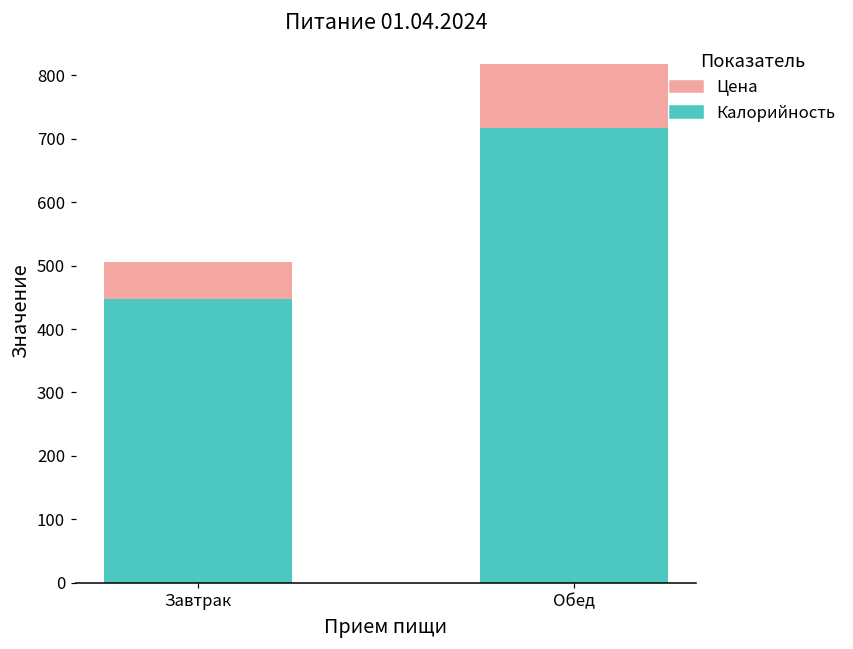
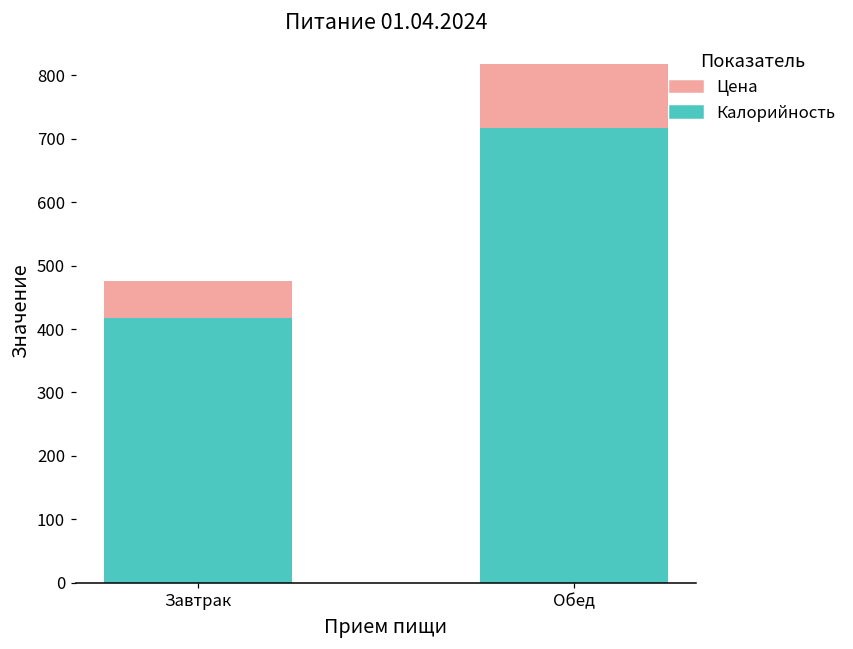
Калорийность, Завтрак: 450 -> 420
